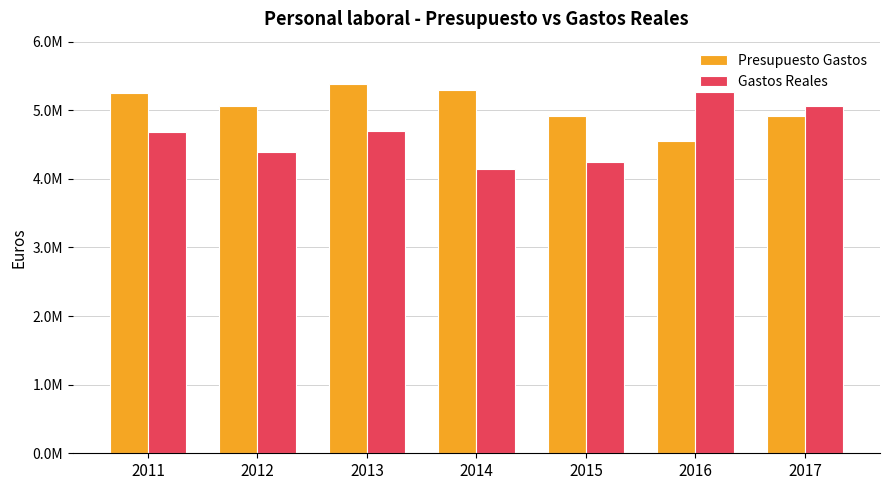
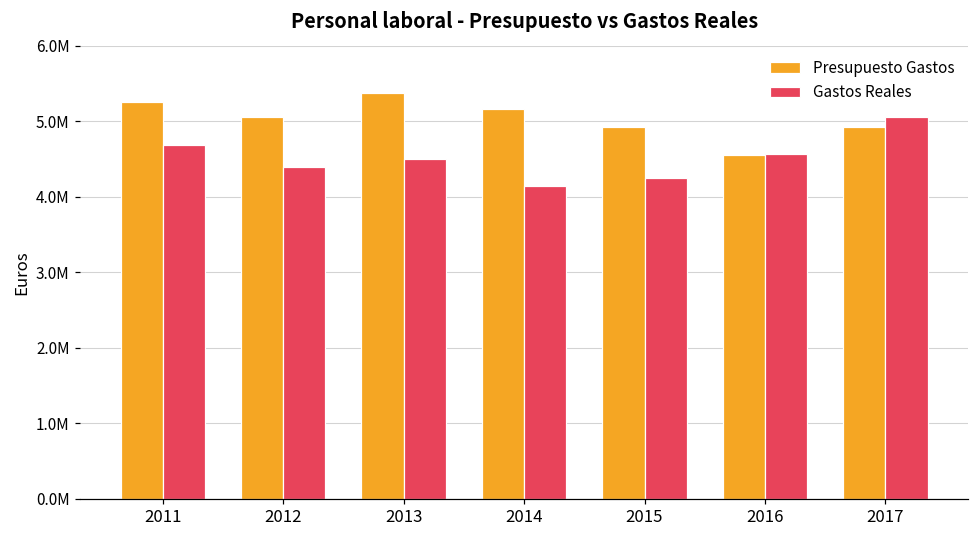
Gastos Reales, 2013: 4700000 -> 4500000
Presupuesto Gastos, 2014: 5300000 -> 5200000
Gastos Reales, 2016: 5300000 -> 4600000
